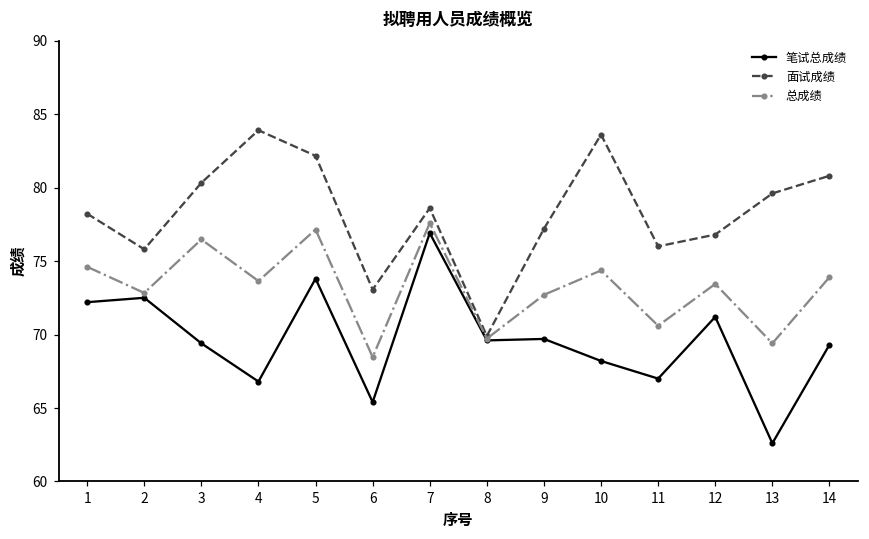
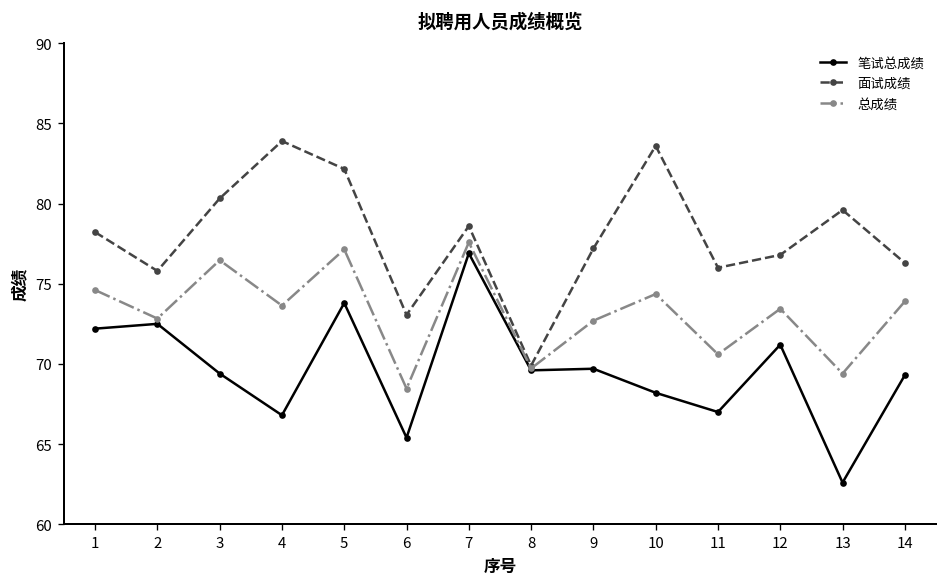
面试成绩, 14: 80.8 -> 76.3
